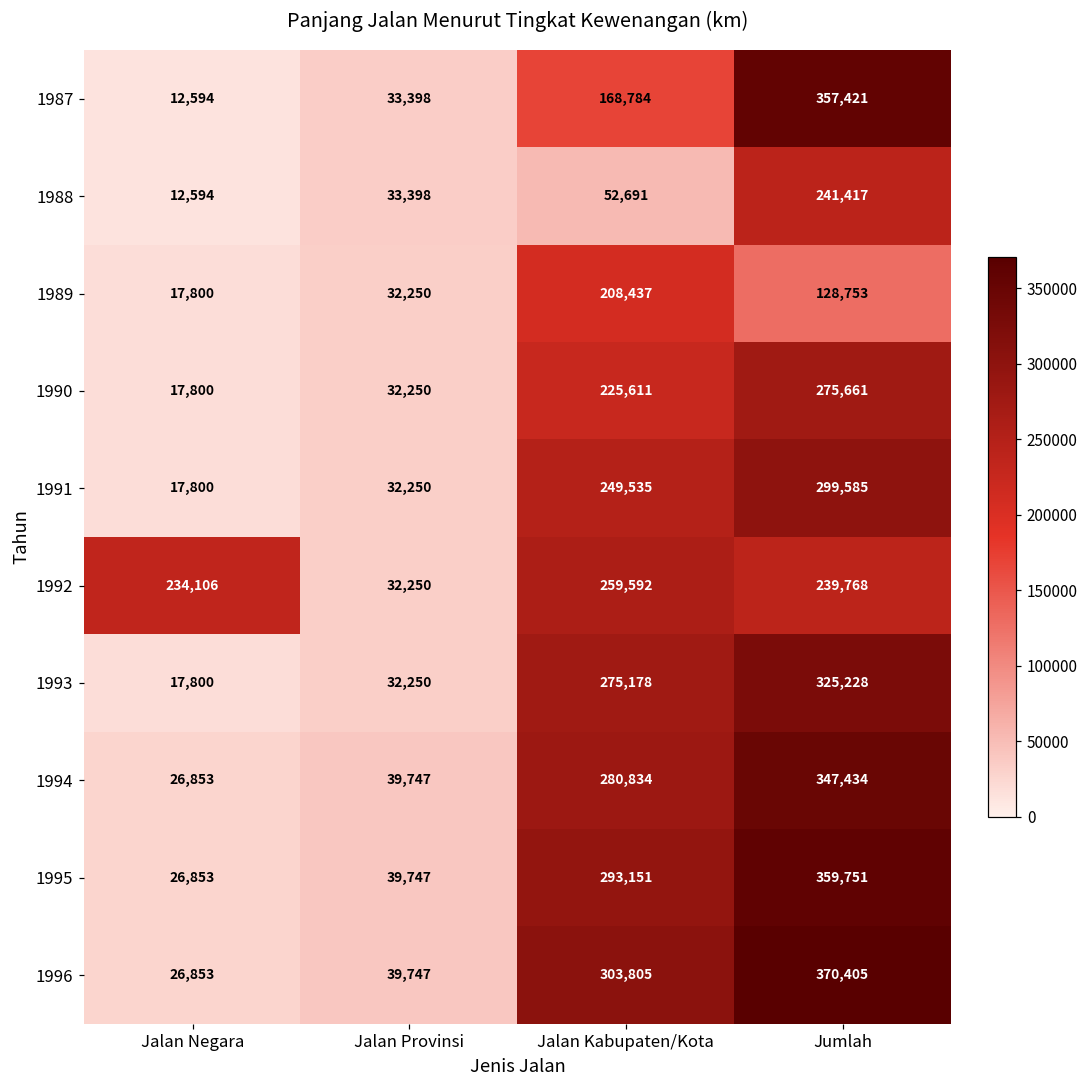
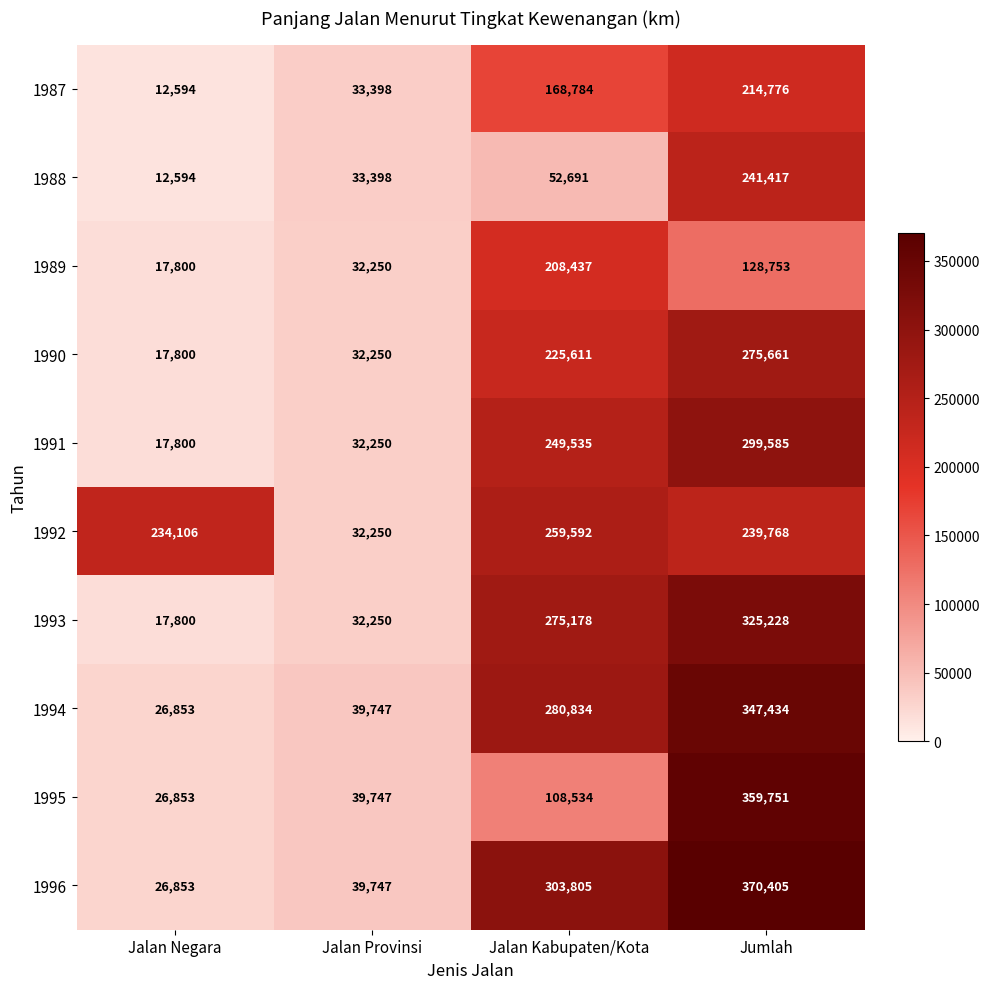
1987, Jumlah: 357,421 -> 214,776
1995, Jalan Kabupaten/Kota: 293,151 -> 108,534
